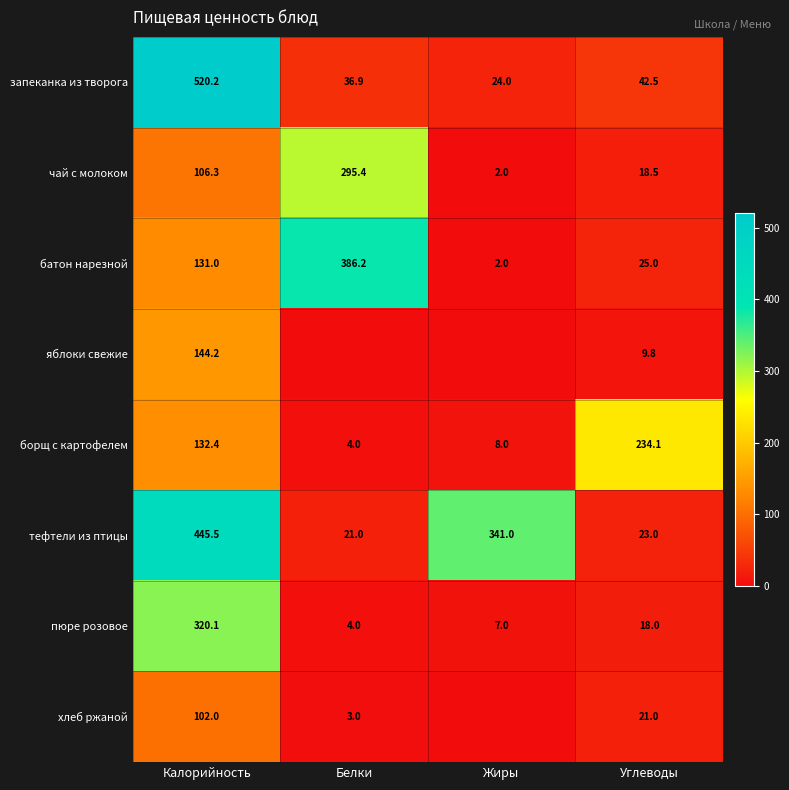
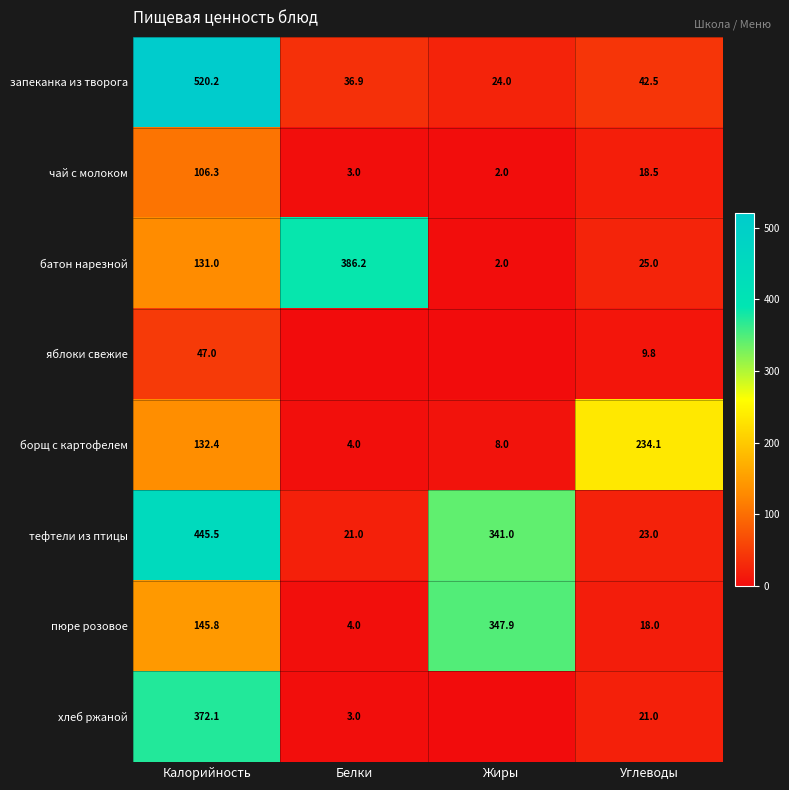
чай с молоком, Белки: 295.4 -> 3.0
яблоки свежие, Калорийность: 144.2 -> 47.0
пюре розовое, Калорийность: 320.1 -> 145.8
пюре розовое, Жиры: 7.0 -> 347.9
хлеб ржаной, Калорийность: 102.0 -> 372.1
